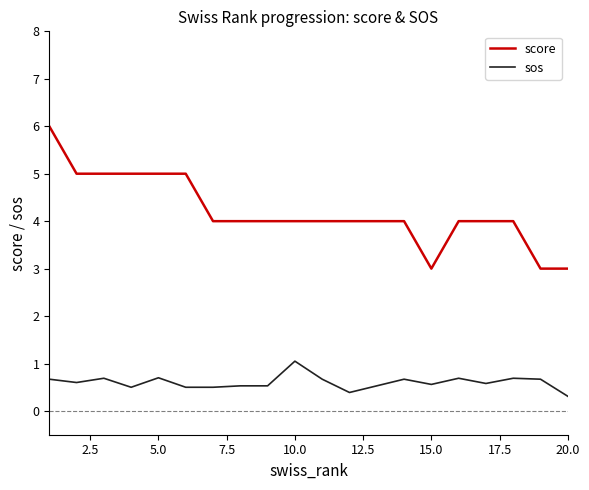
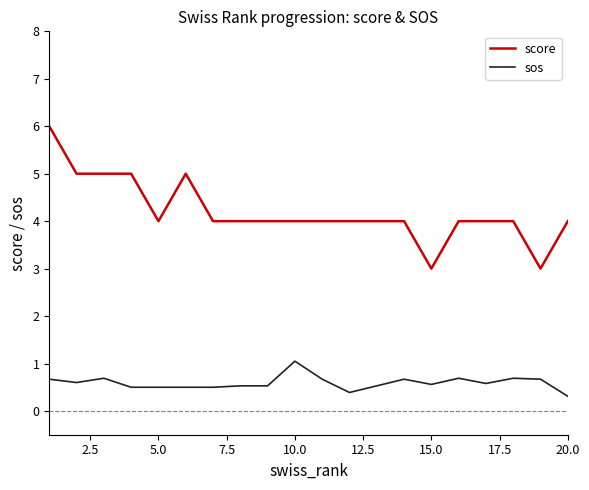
score, 5.0: 5 -> 4
sos, 5.0: 0.7 -> 0.5
score, 20.0: 3 -> 4
